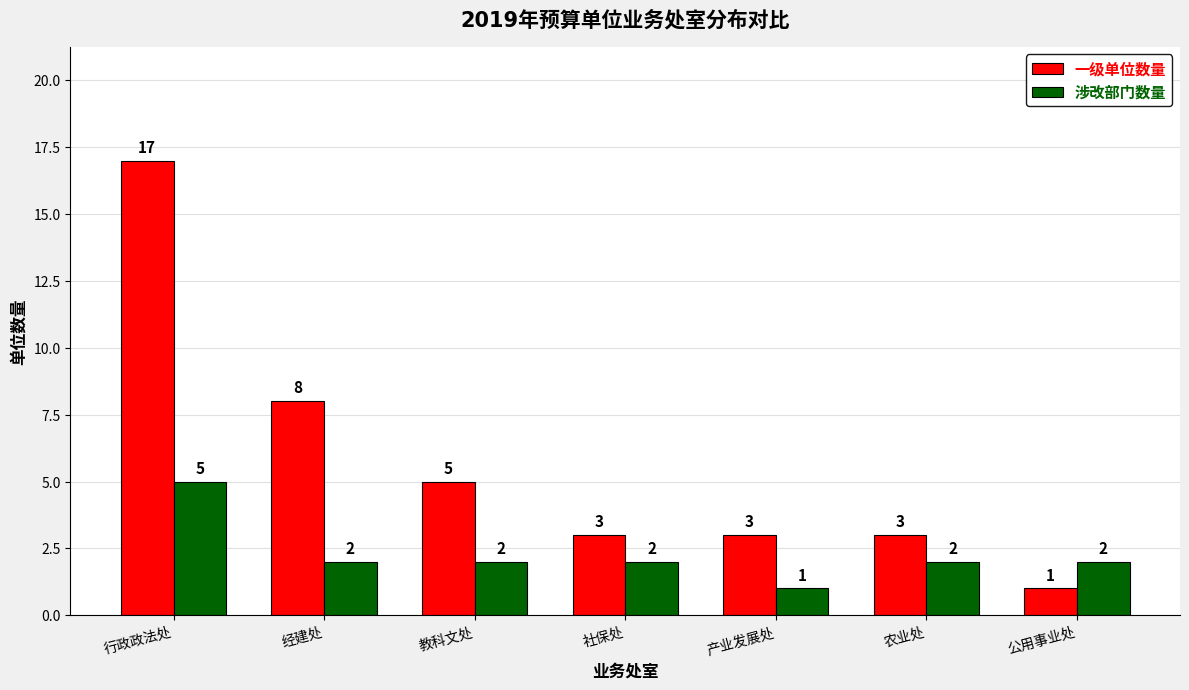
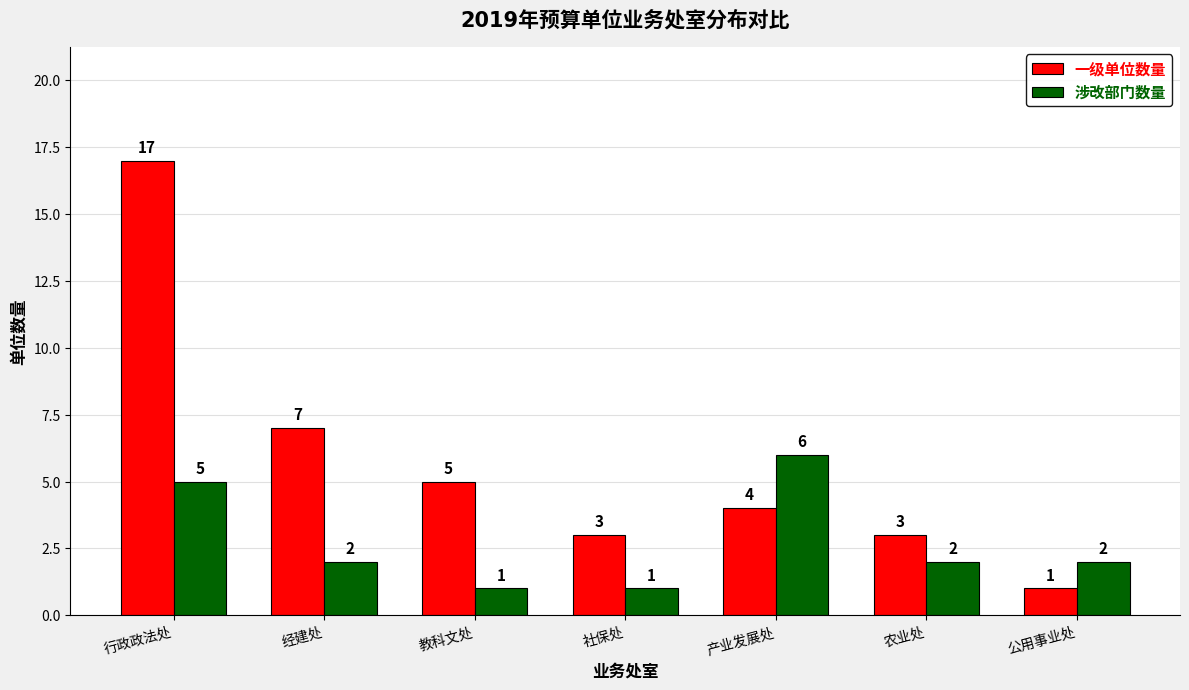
一级单位数量, 经建处: 8 -> 7
涉改部门数量, 教科文处: 2 -> 1
涉改部门数量, 社保处: 2 -> 1
一级单位数量, 产业发展处: 3 -> 4
涉改部门数量, 产业发展处: 1 -> 6
